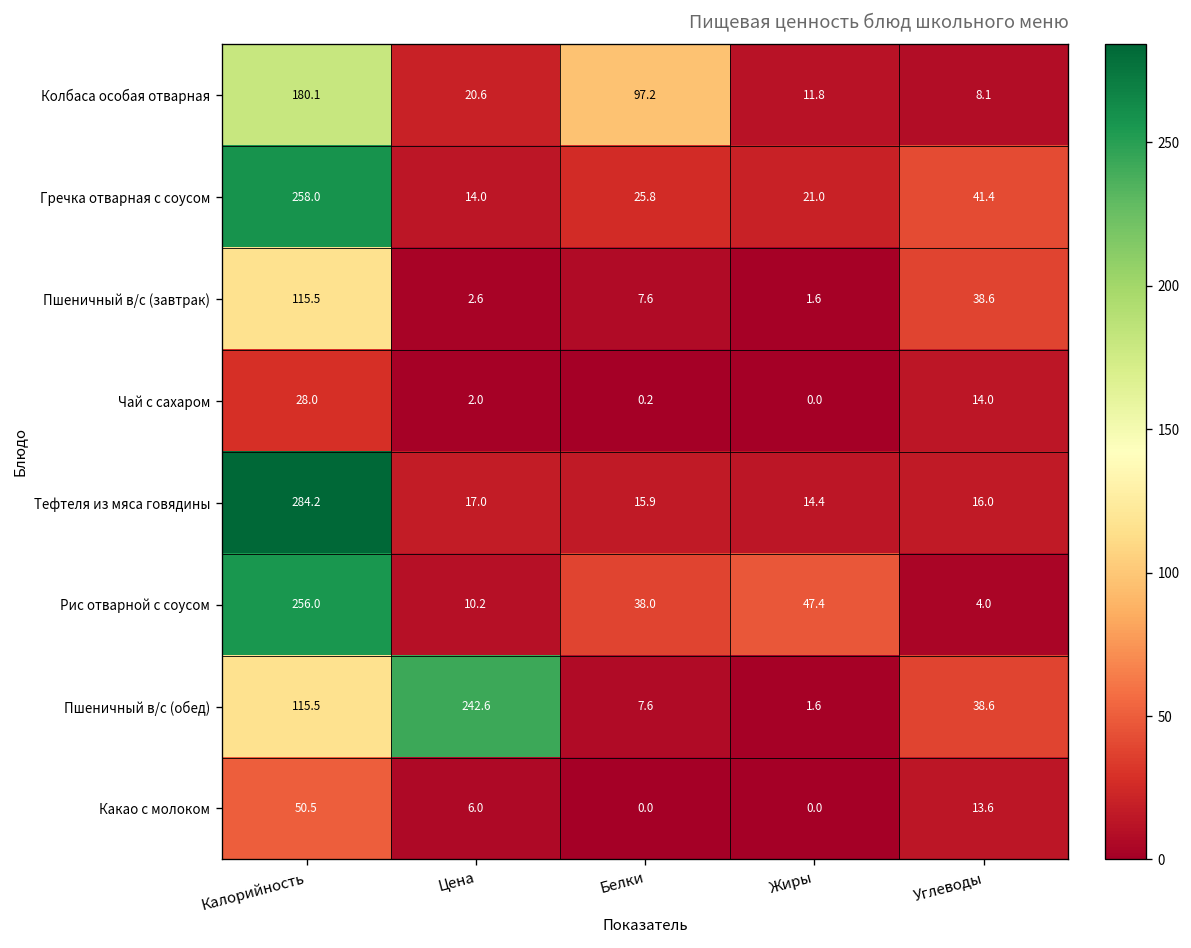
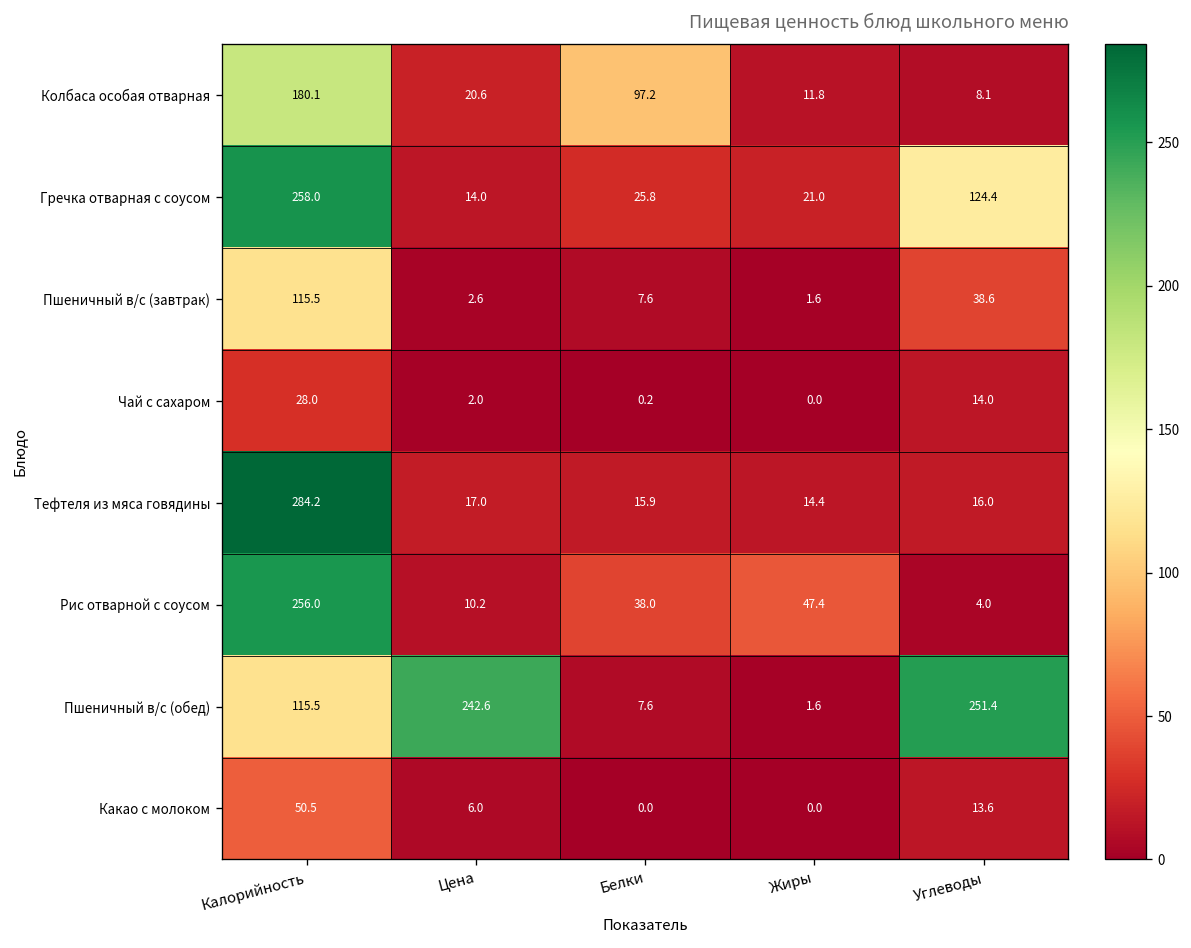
Гречка отварная с соусом, Углеводы: 41.4 -> 124.4
Пшеничный в/с (обед), Углеводы: 38.6 -> 251.4
